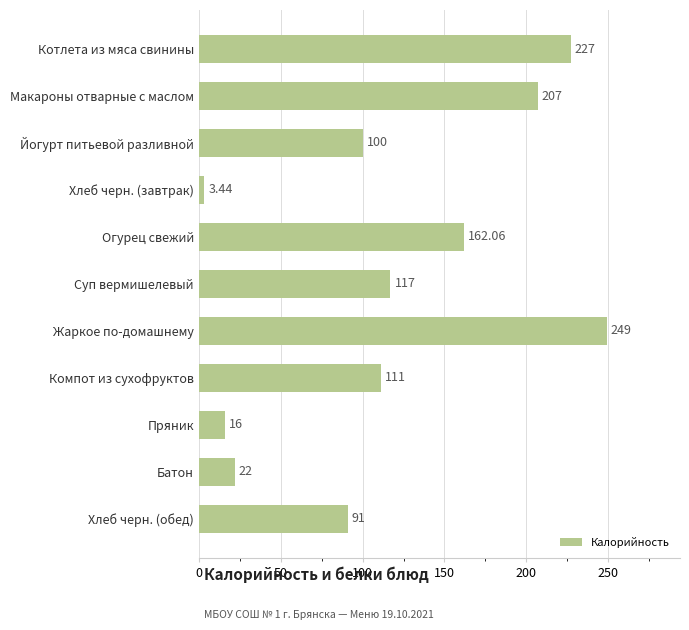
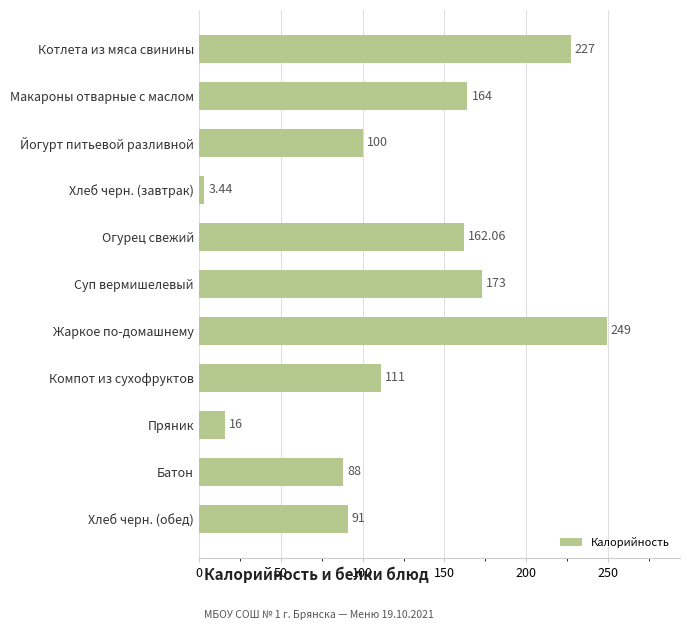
Макароны отварные с маслом: 207 -> 164
Суп вермишелевый: 117 -> 173
Батон: 22 -> 88
